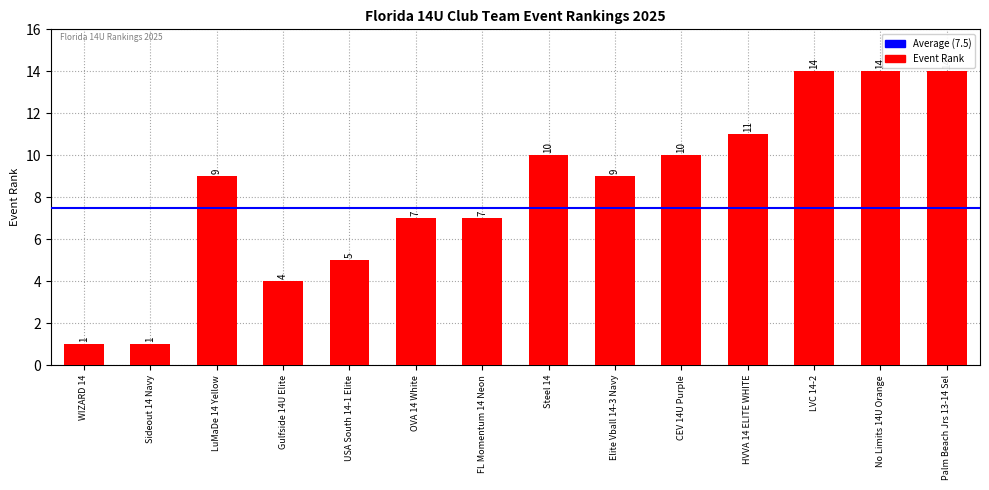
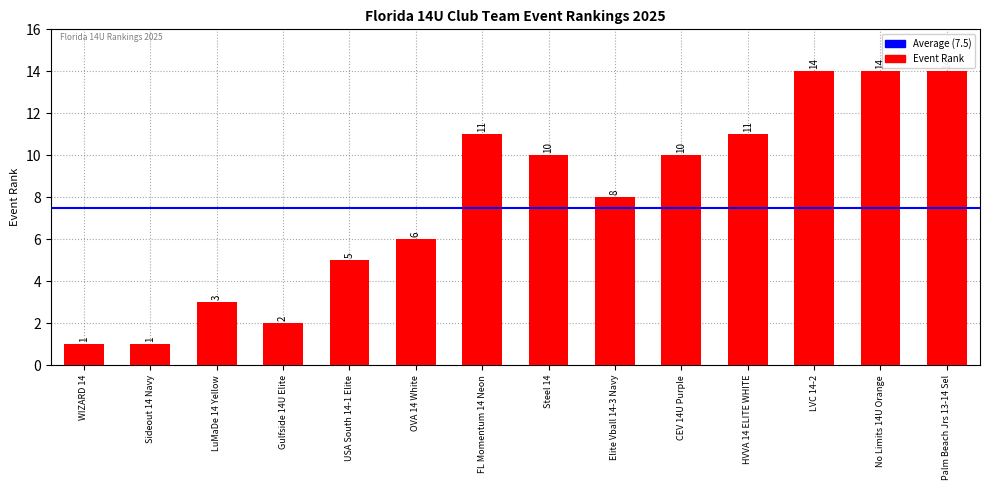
LuMaDe 14 Yellow: 9 -> 3
Gulfside 14U Elite: 4 -> 2
OVA 14 White: 7 -> 6
FL Momentum 14 Neon: 7 -> 11
Elite Vball 14-3 Navy: 9 -> 8
